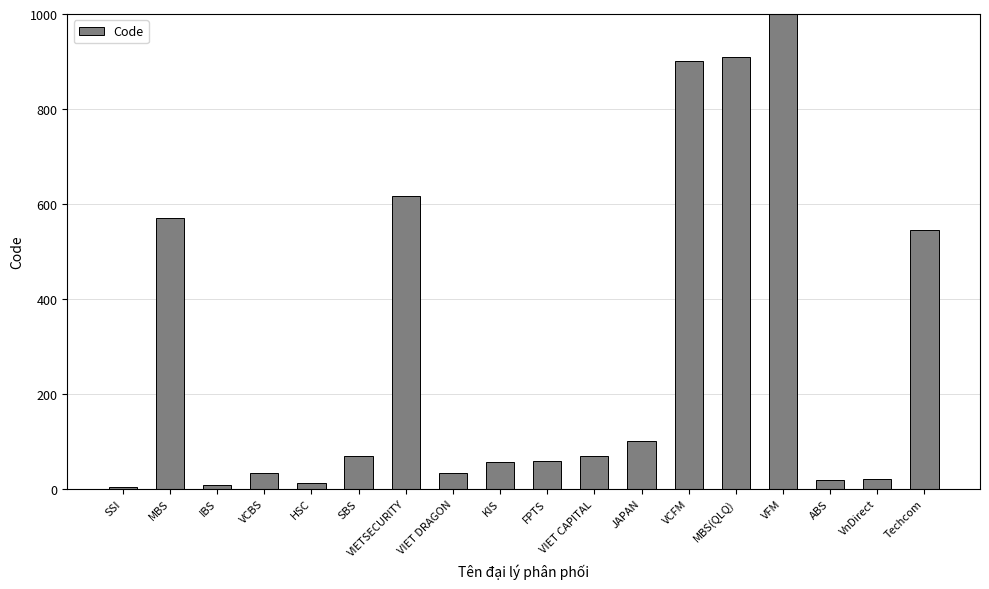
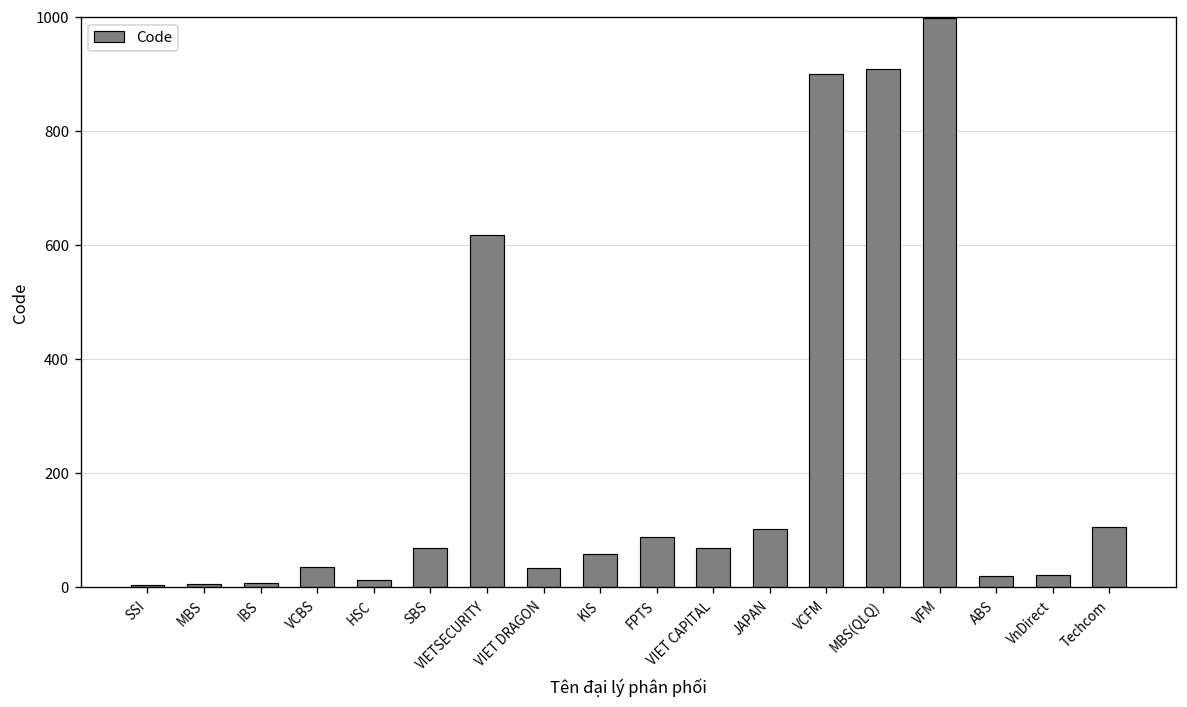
MBS: 570 -> 10
FPTS: 60 -> 90
Techcom: 550 -> 110
